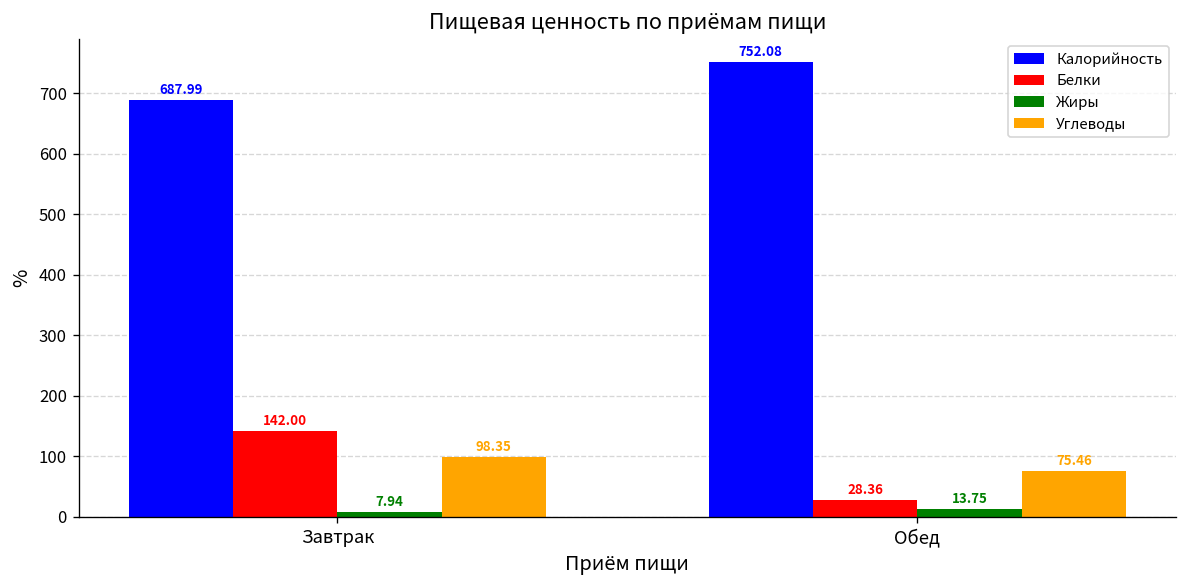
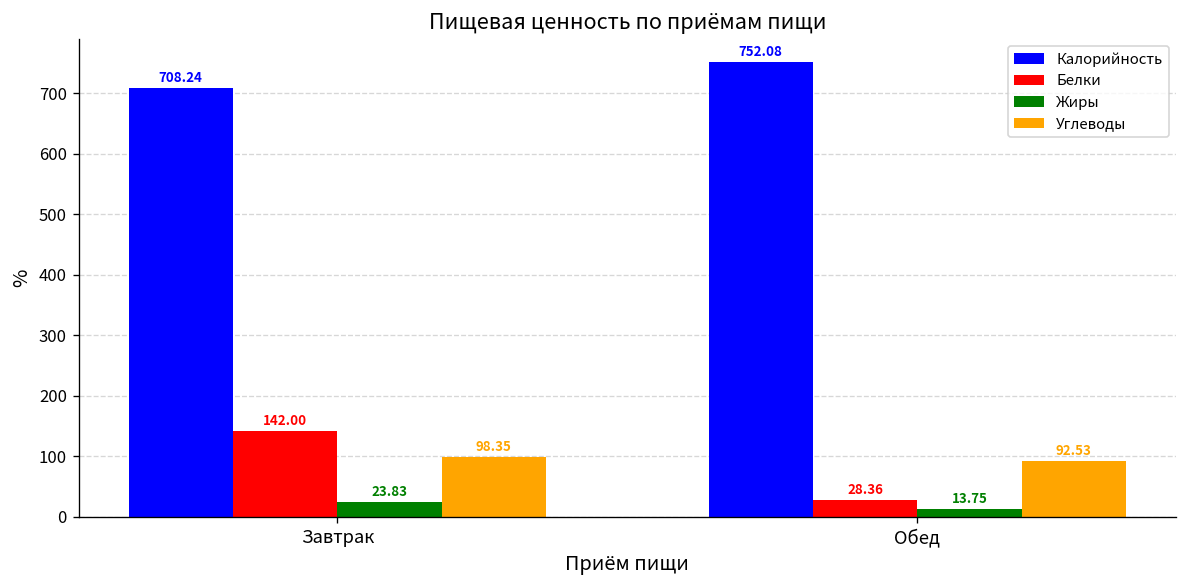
Калорийность, Завтрак: 687.99 -> 708.24
Жиры, Завтрак: 7.94 -> 23.83
Углеводы, Обед: 75.46 -> 92.53
